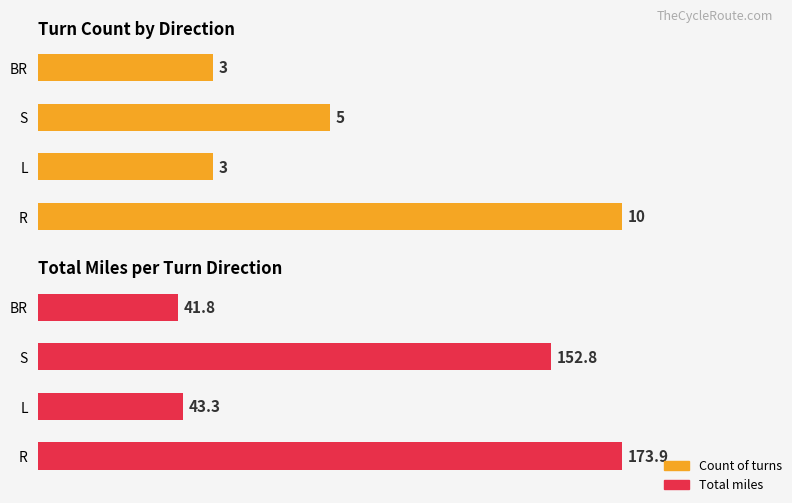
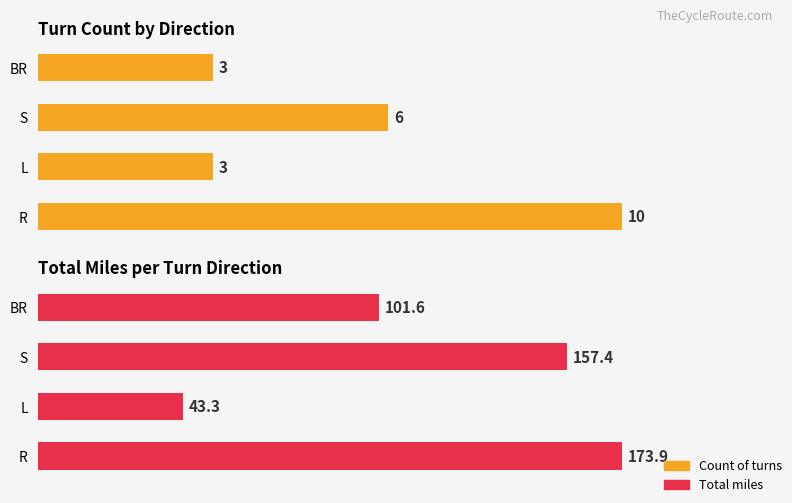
Turn Count by Direction, S: 5 -> 6
Total Miles per Turn Direction, BR: 41.8 -> 101.6
Total Miles per Turn Direction, S: 152.8 -> 157.4
